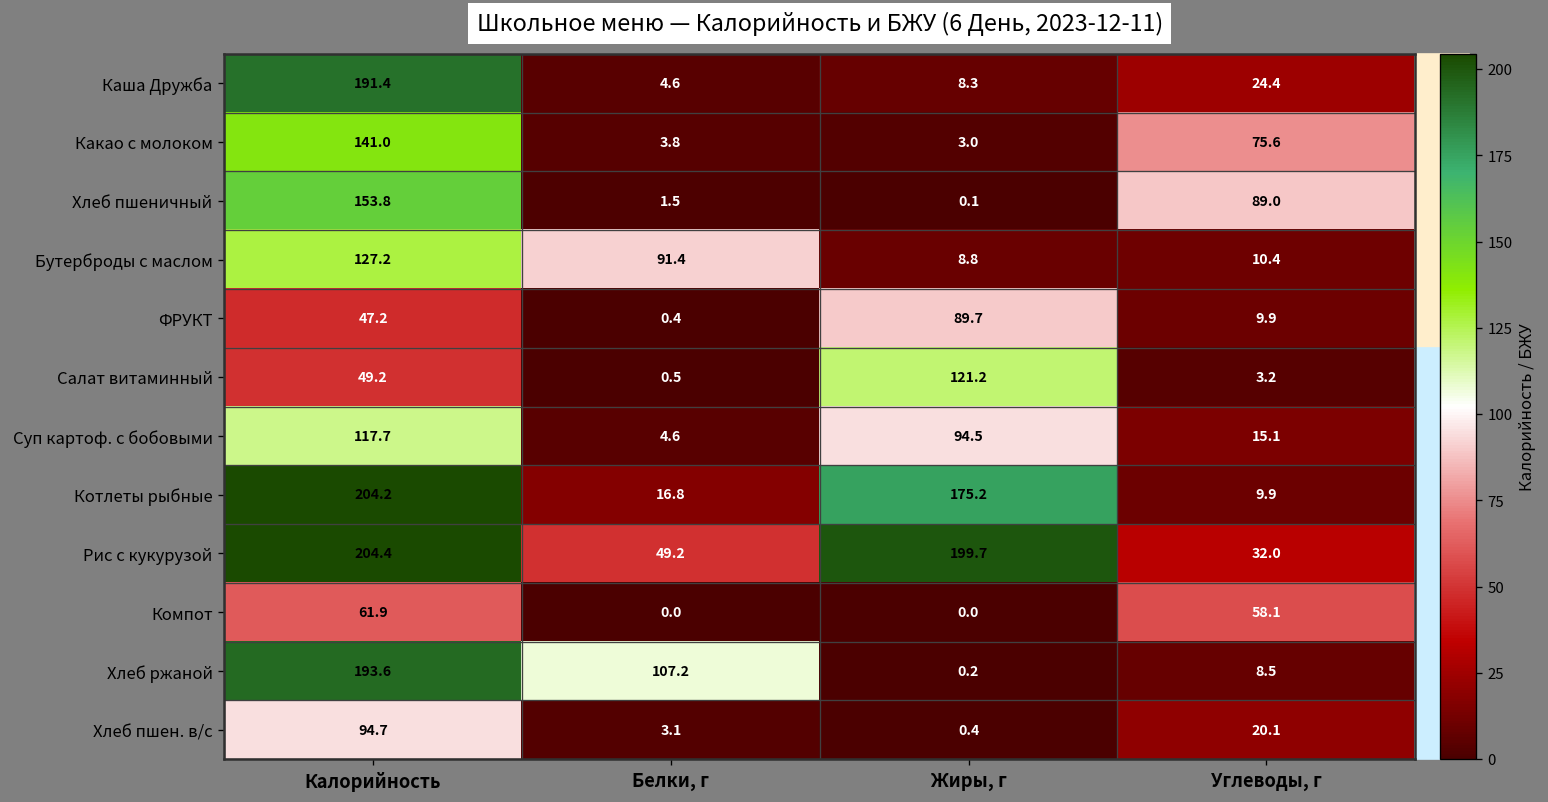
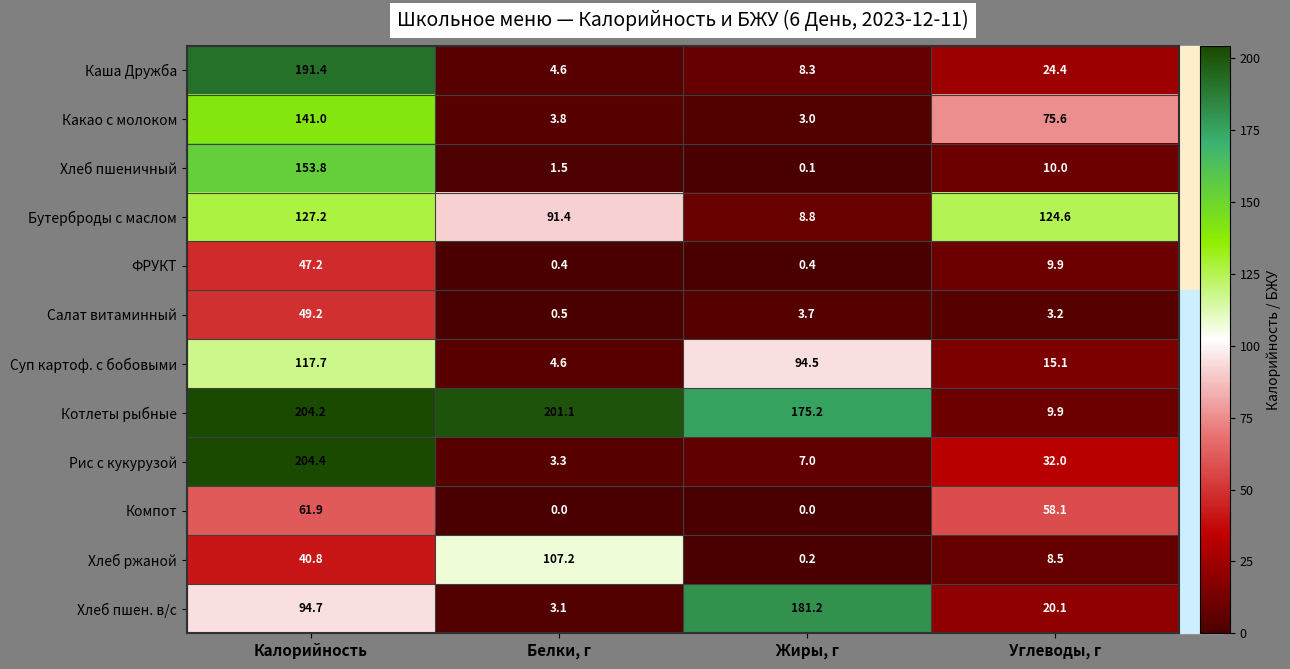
Хлеб пшеничный, Углеводы, г: 89.0 -> 10.0
Бутерброды с маслом, Углеводы, г: 10.4 -> 124.6
ФРУКТ, Жиры, г: 89.7 -> 0.4
Салат витаминный, Жиры, г: 121.2 -> 3.7
Котлеты рыбные, Белки, г: 16.8 -> 201.1
Рис с кукурузой, Белки, г: 49.2 -> 3.3
Рис с кукурузой, Жиры, г: 199.7 -> 7.0
Хлеб ржаной, Калорийность: 193.6 -> 40.8
Хлеб пшен. в/с, Жиры, г: 0.4 -> 181.2
